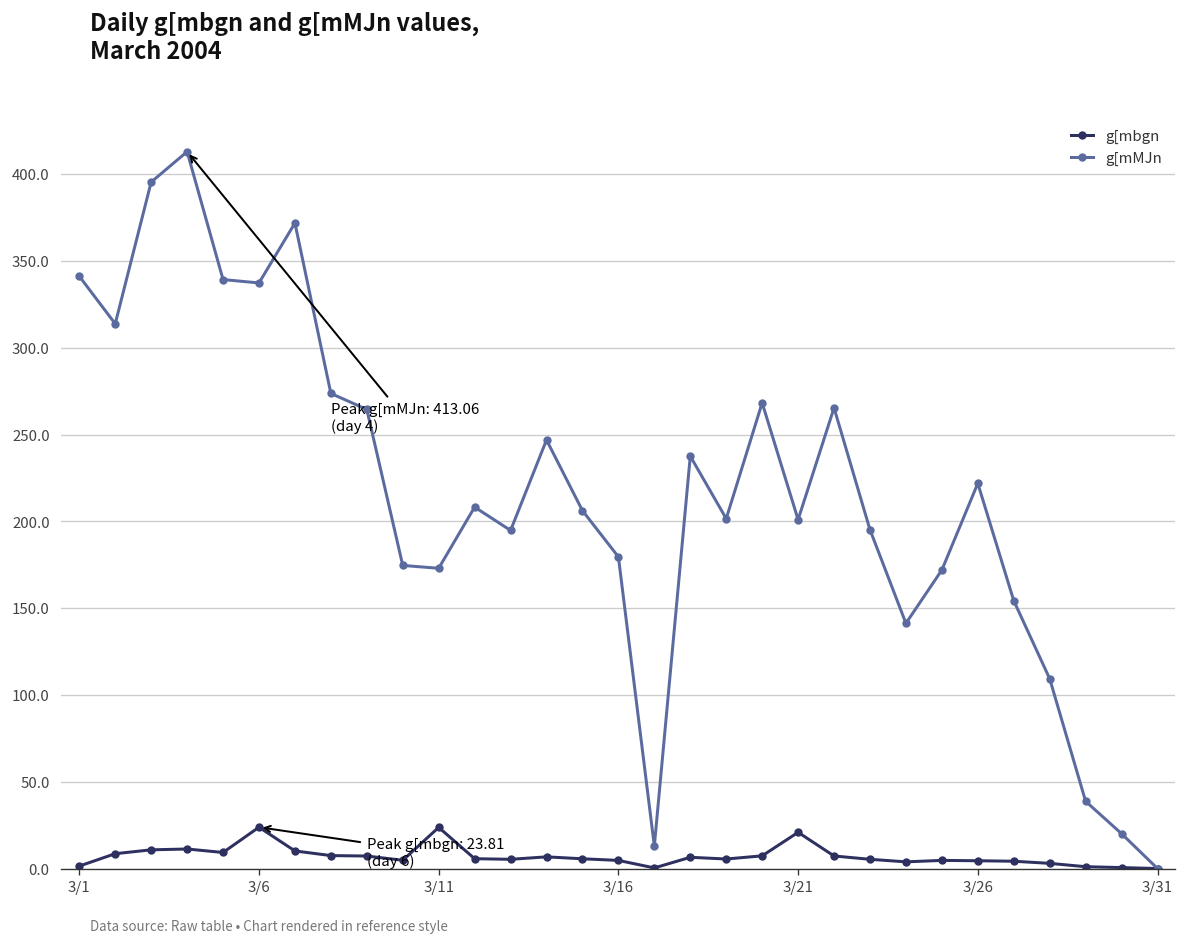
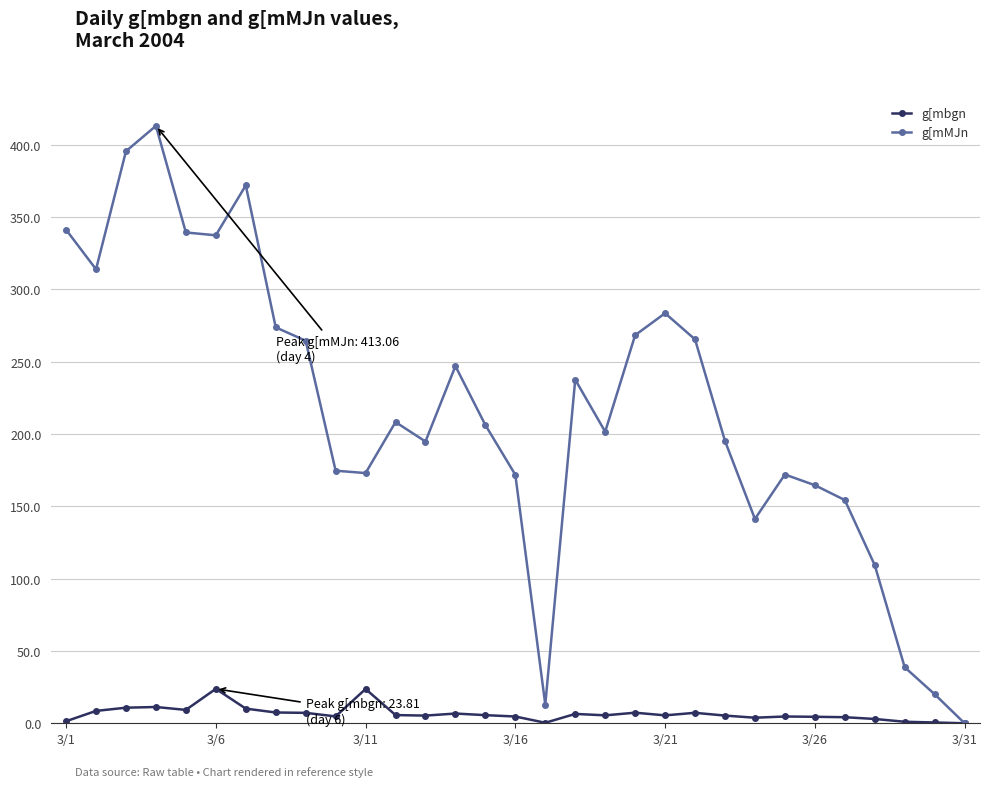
g[mMJn, 3/16: 180 -> 172
g[mbgn, 3/21: 21 -> 5
g[mMJn, 3/21: 201 -> 284
g[mMJn, 3/26: 222 -> 165
